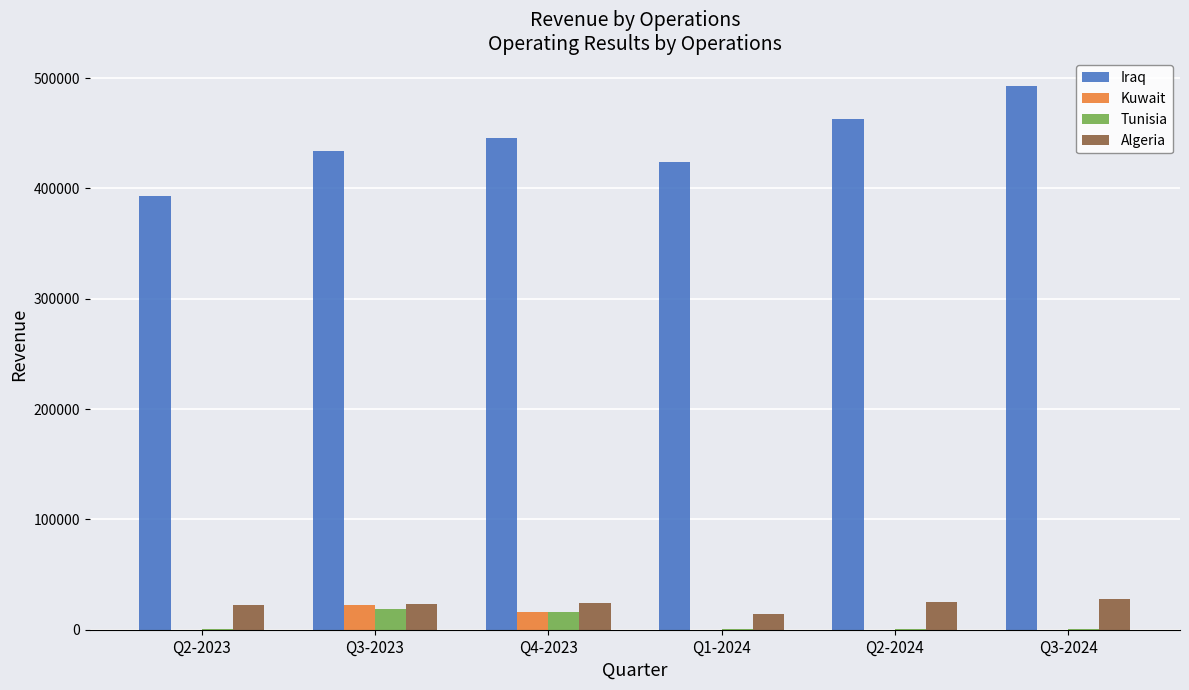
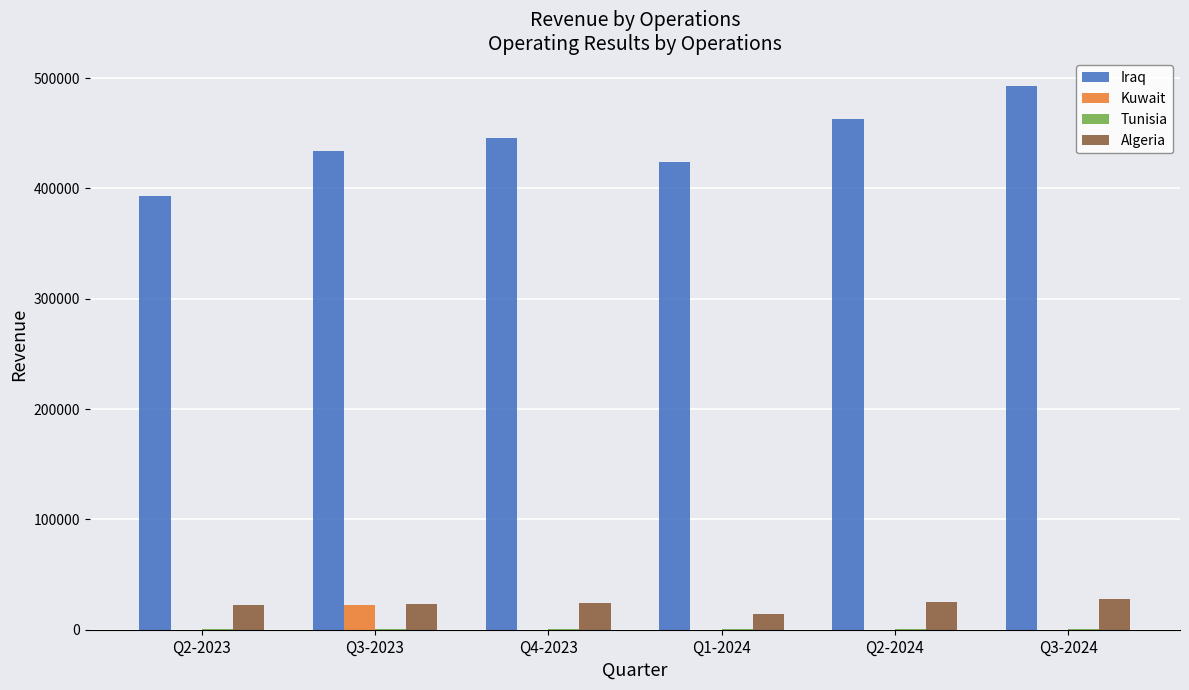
Tunisia, Q3-2023: 19000 -> 0
Kuwait, Q4-2023: 16000 -> 0
Tunisia, Q4-2023: 16000 -> 0
